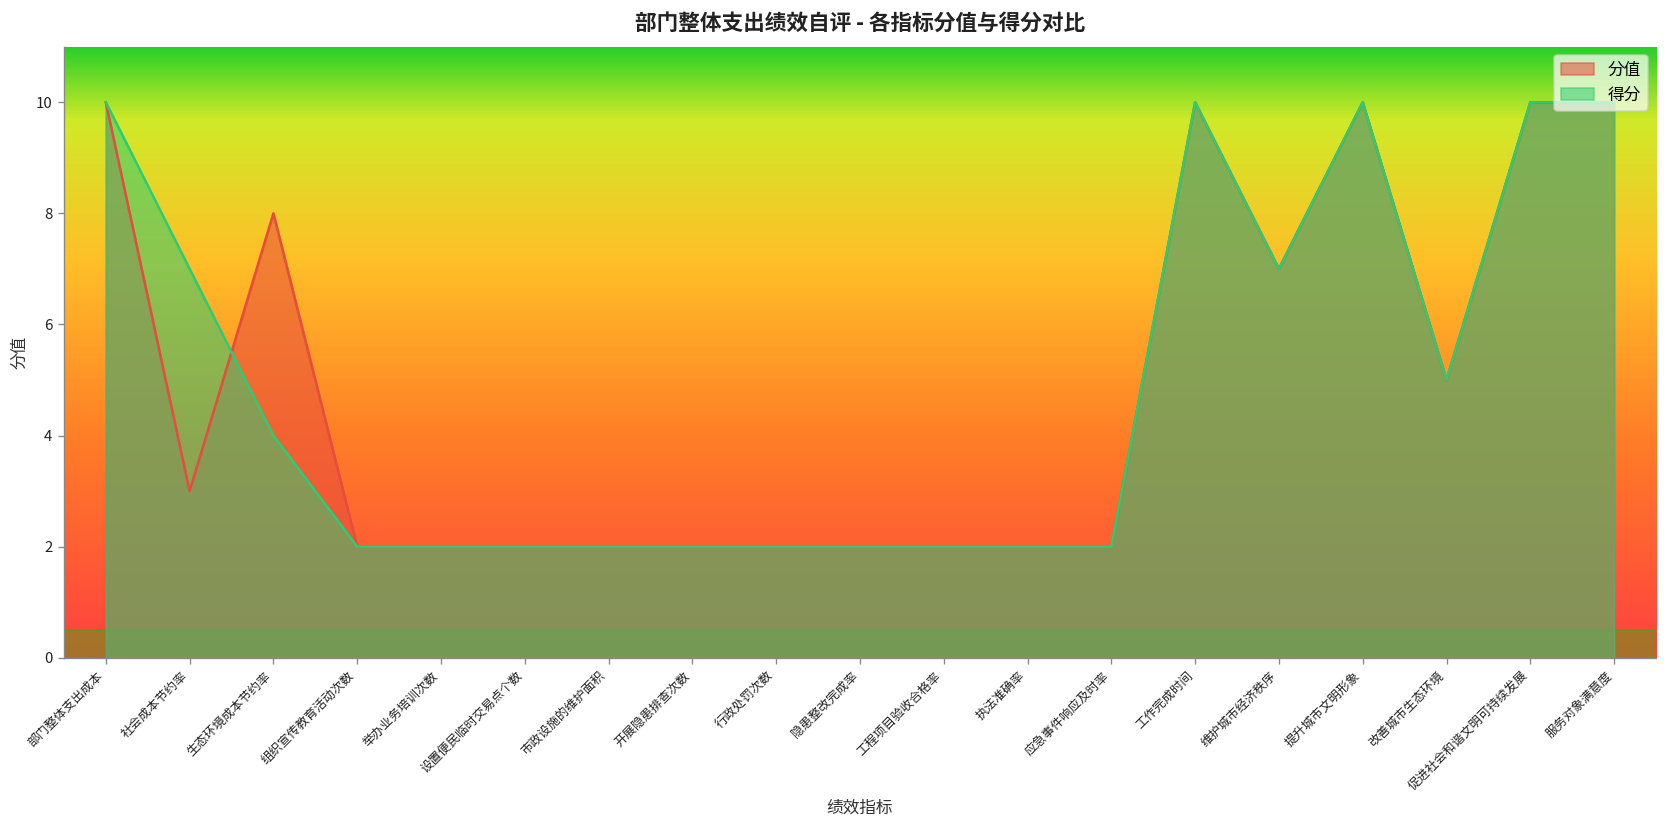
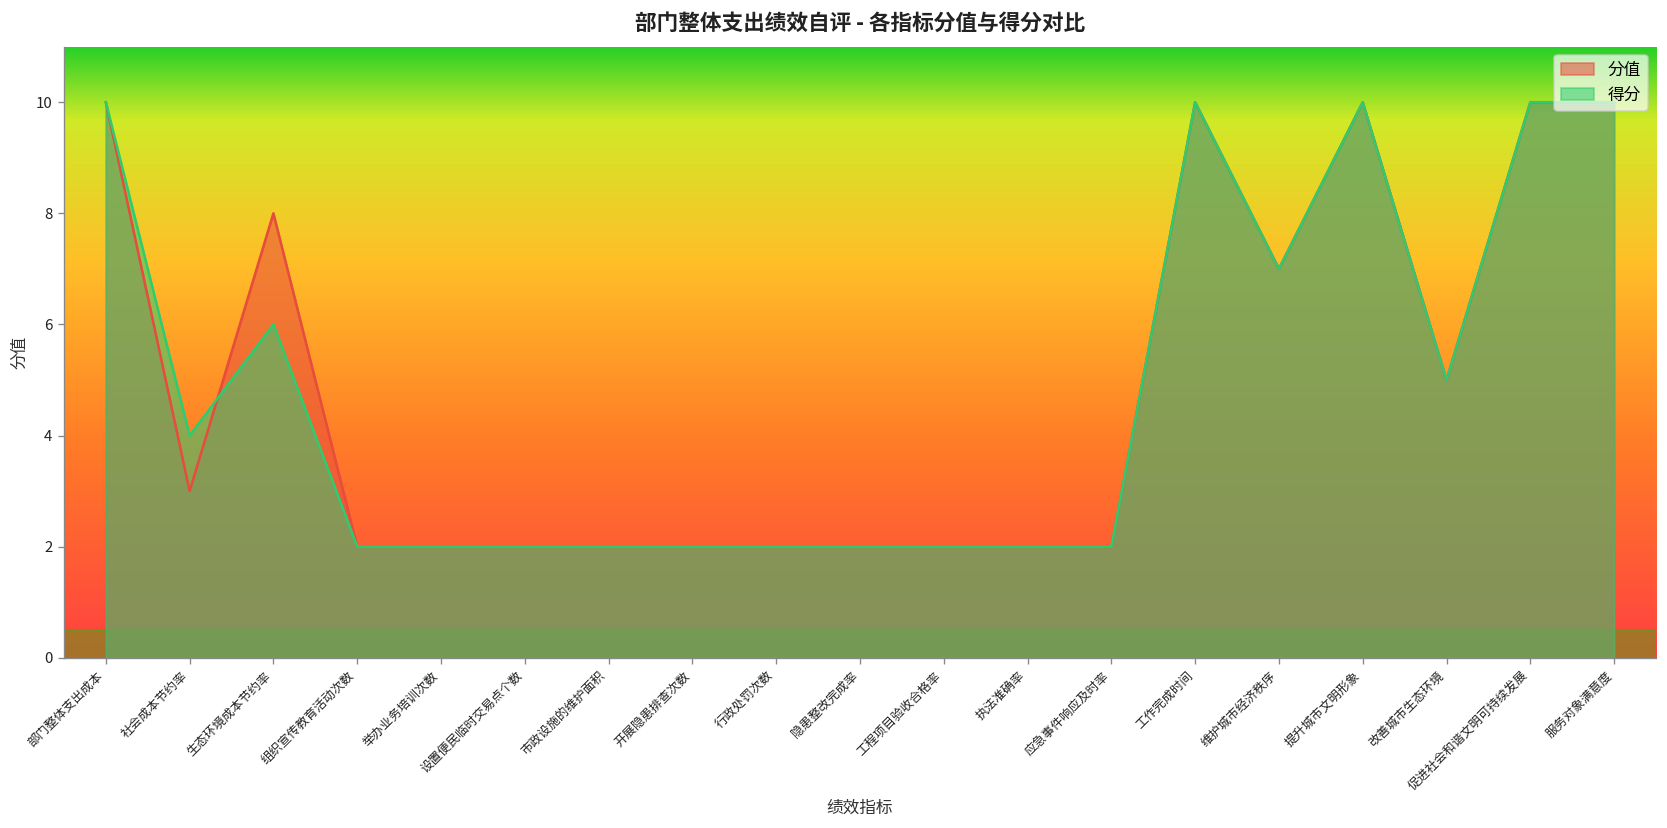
得分, 社会成本节约率: 7 -> 4
得分, 生态环境成本节约率: 4 -> 6
